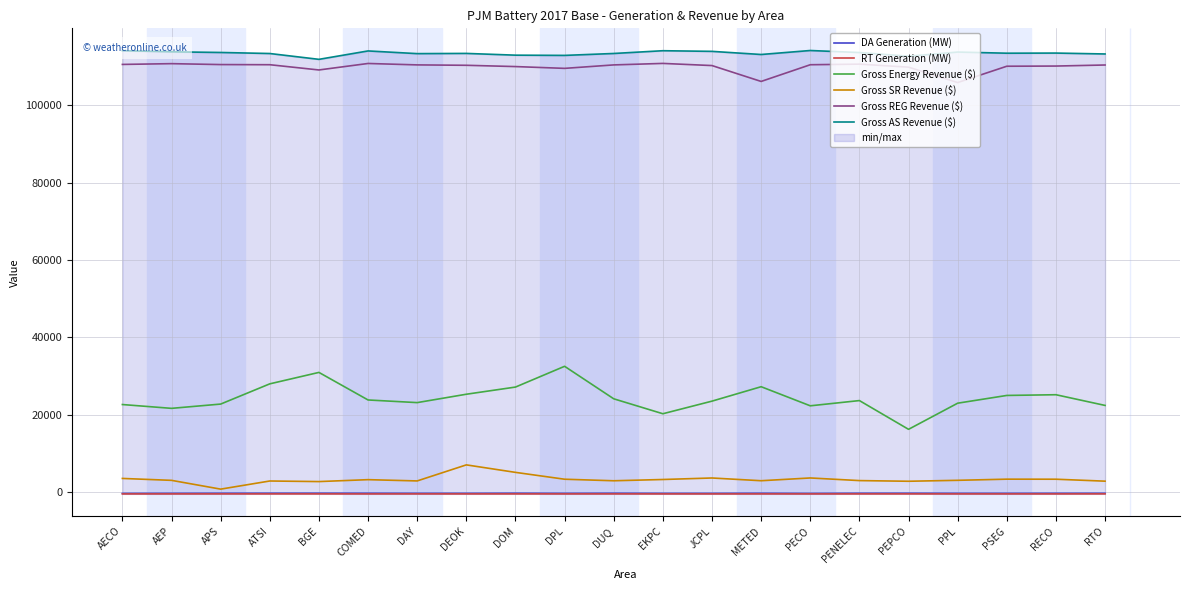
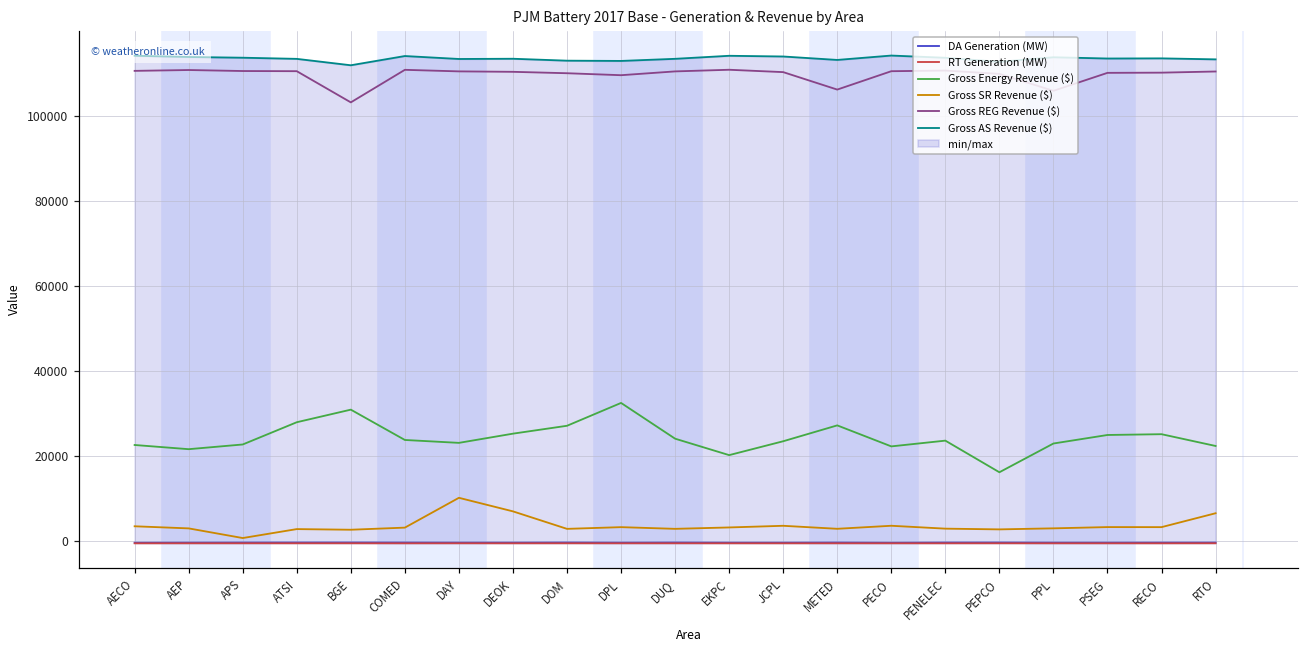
Gross REG Revenue ($), BGE: 109000 -> 103000
Gross SR Revenue ($), DAY: 3000 -> 10000
Gross SR Revenue ($), DOM: 5000 -> 3000
Gross SR Revenue ($), RTO: 3000 -> 7000
